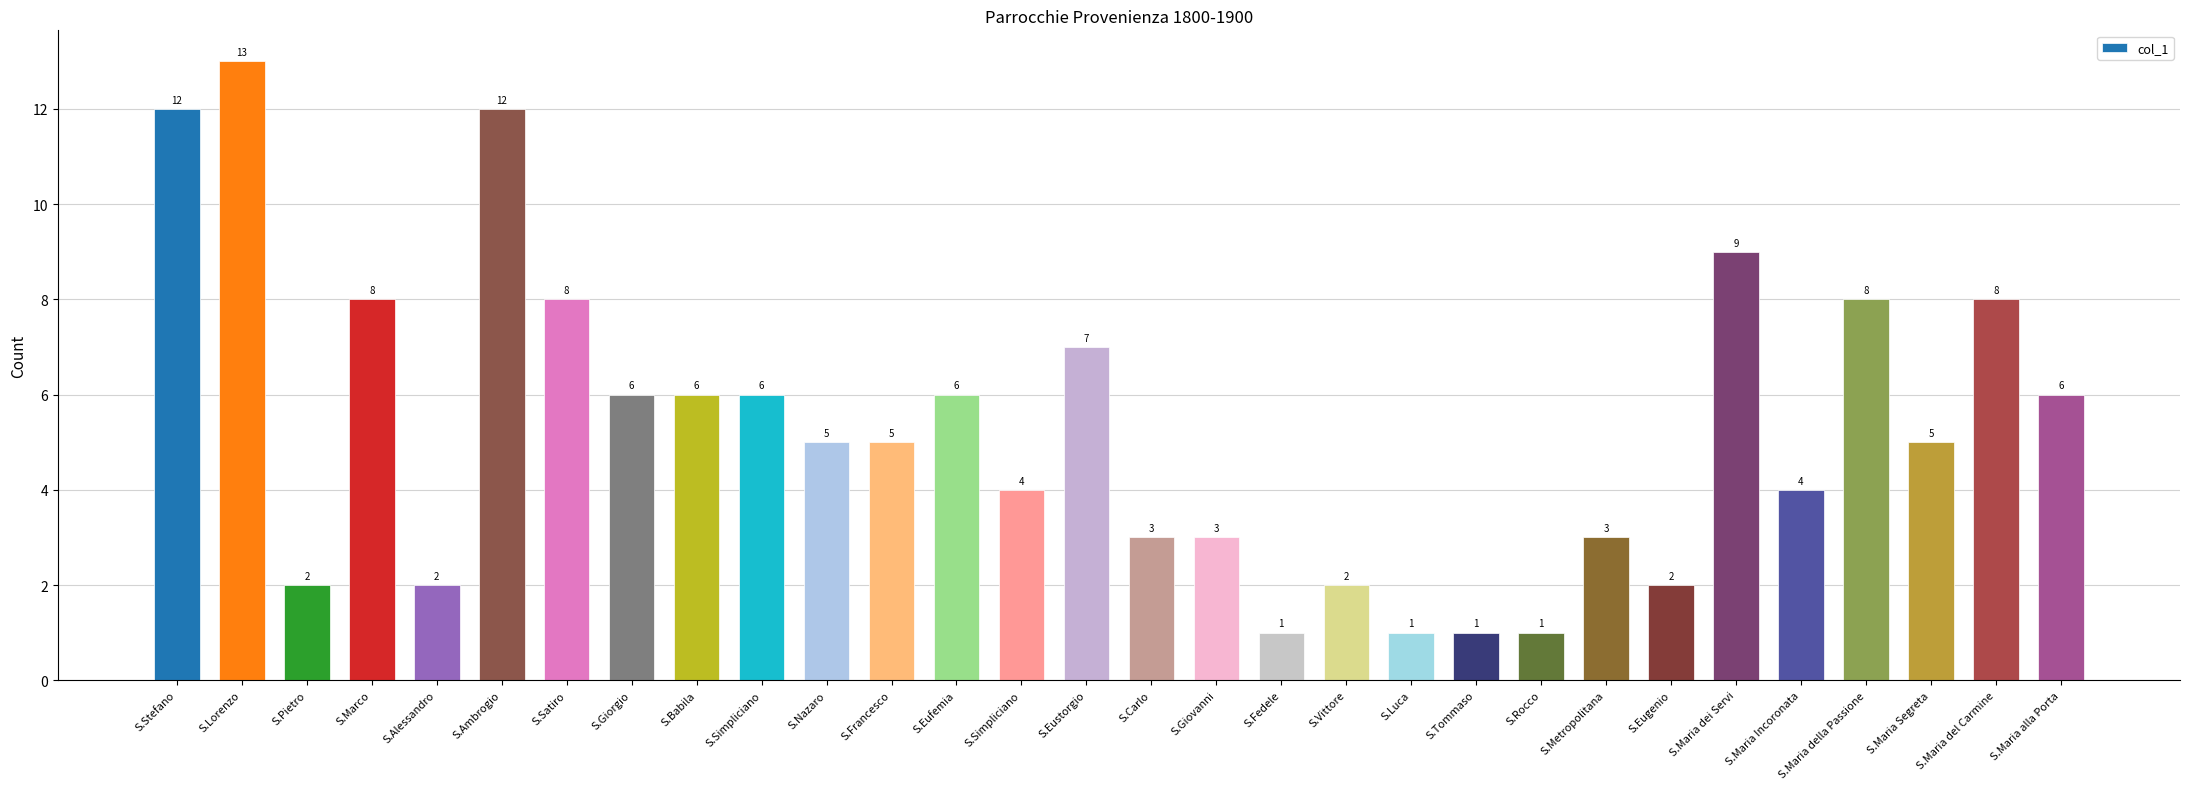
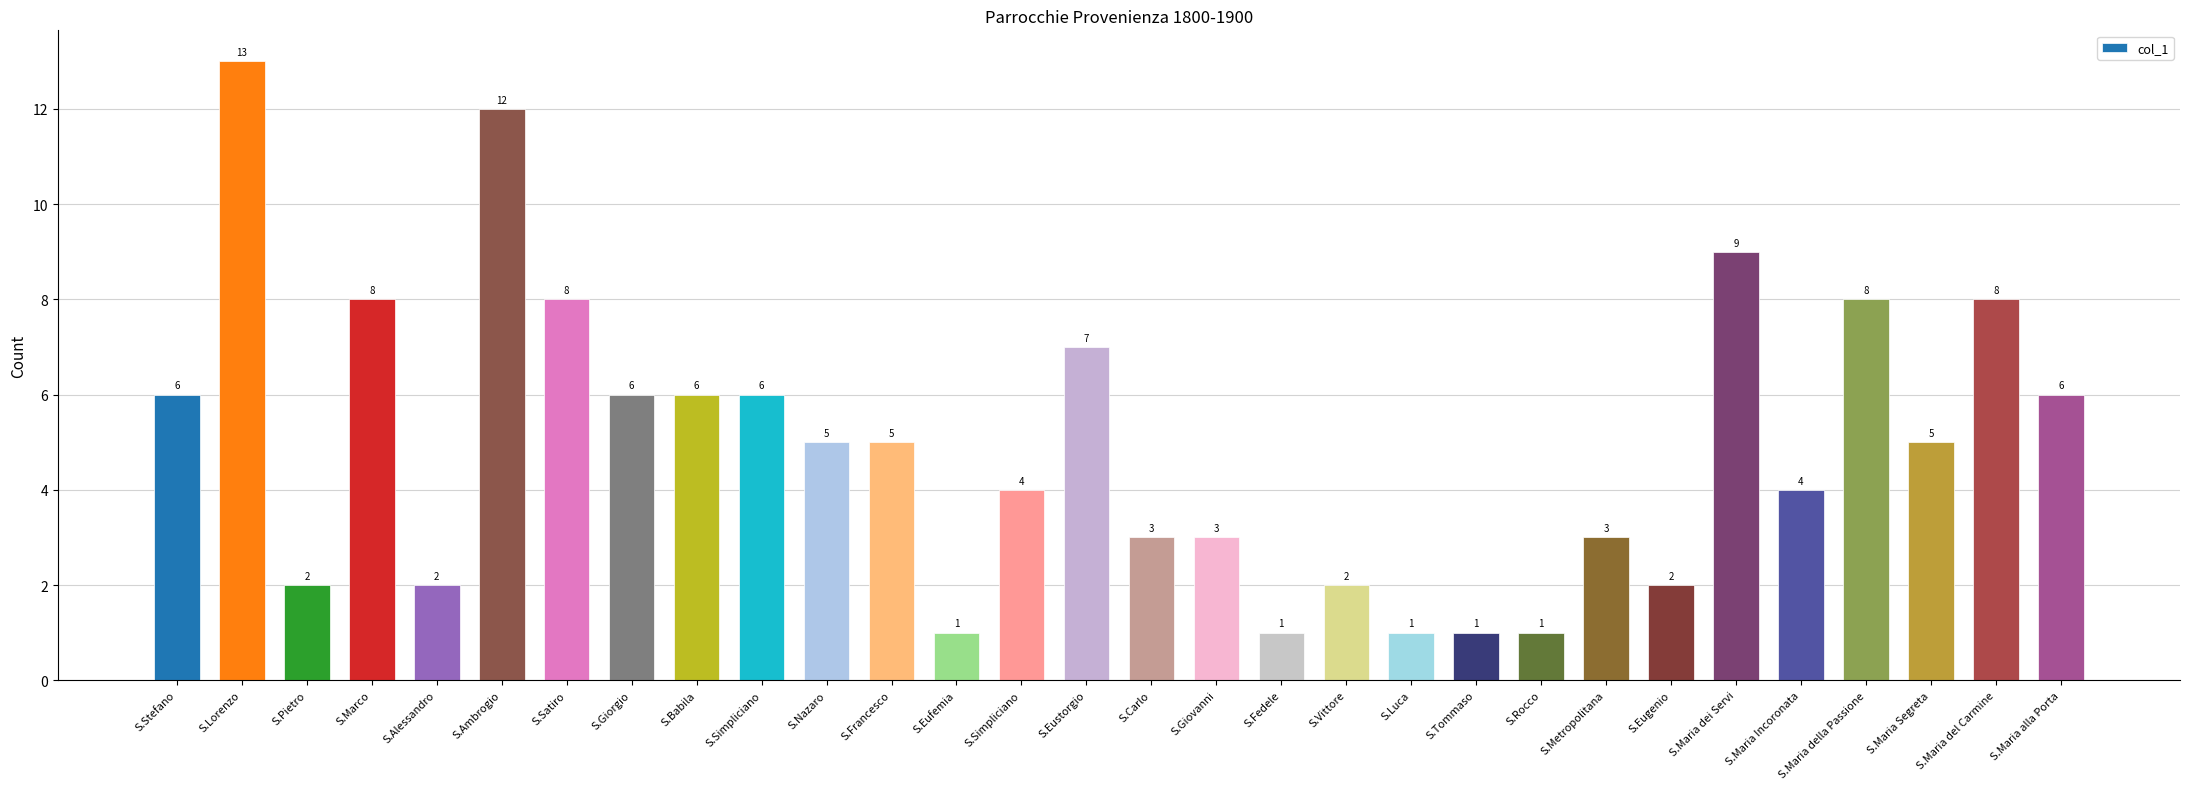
S.Stefano: 12 -> 6
S.Eufemia: 6 -> 1
